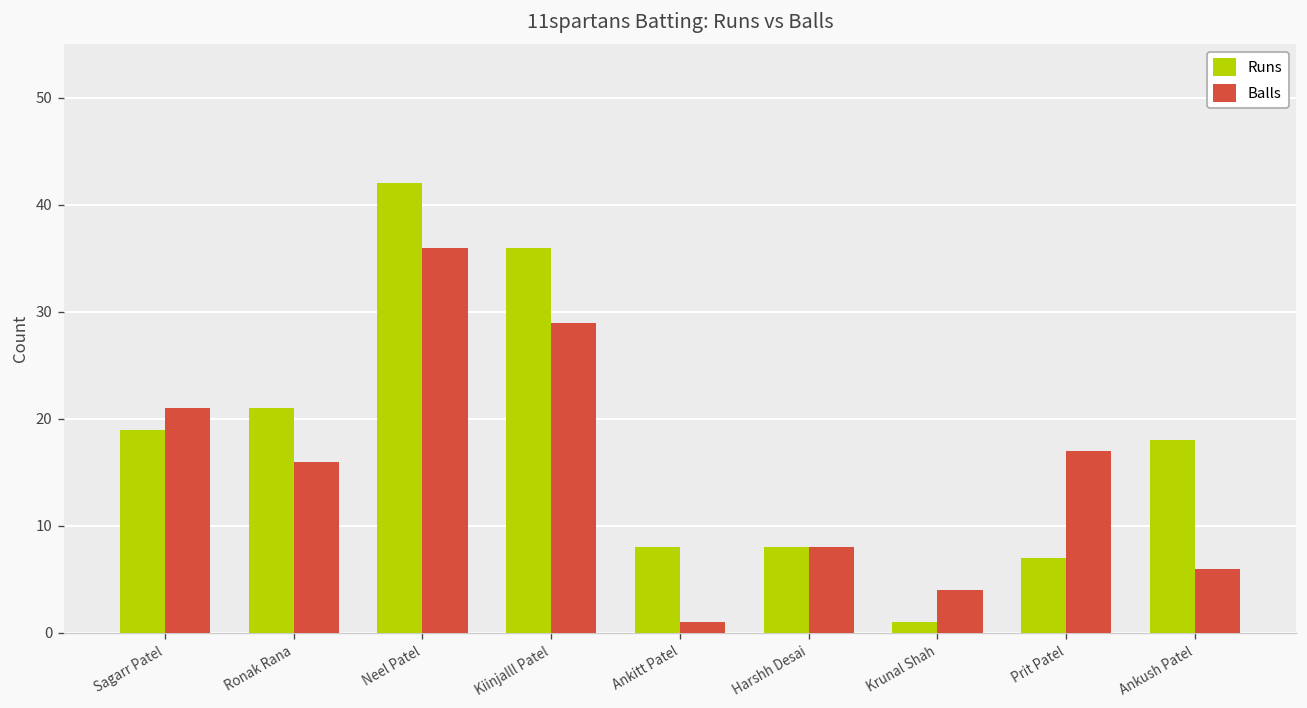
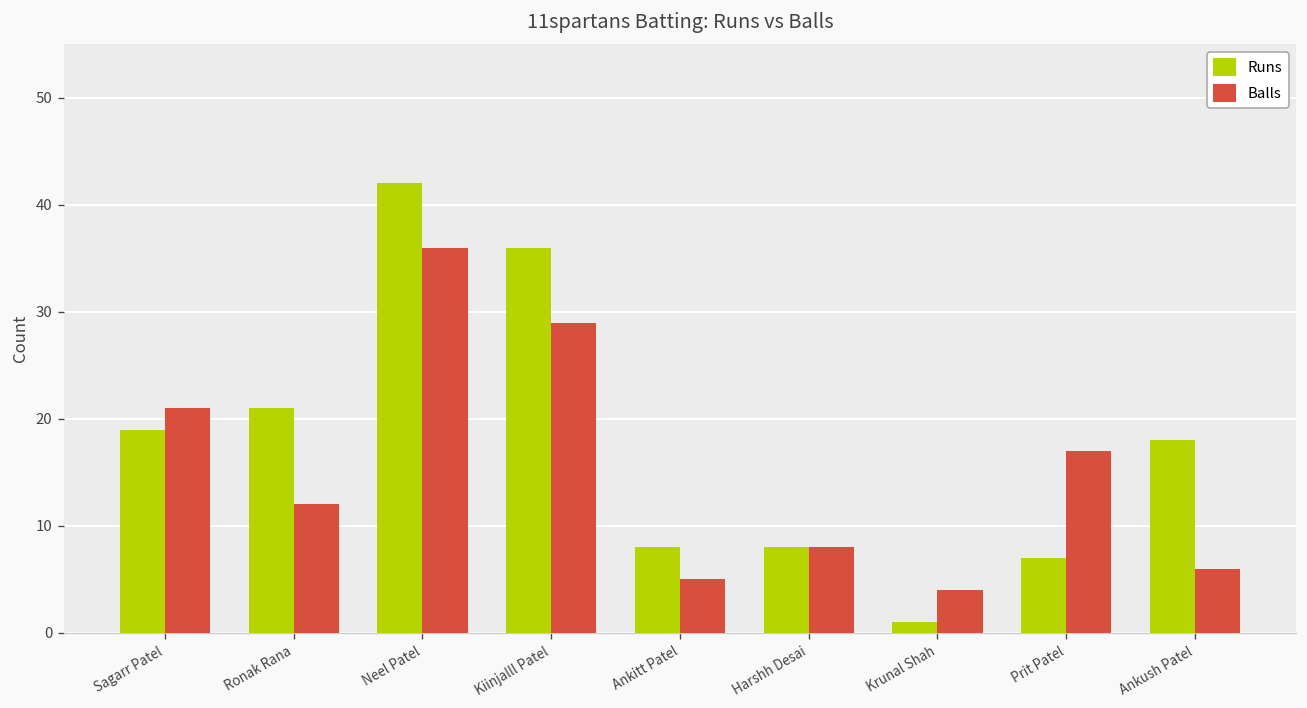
Balls, Ronak Rana: 16 -> 12
Balls, Ankitt Patel: 1 -> 5
